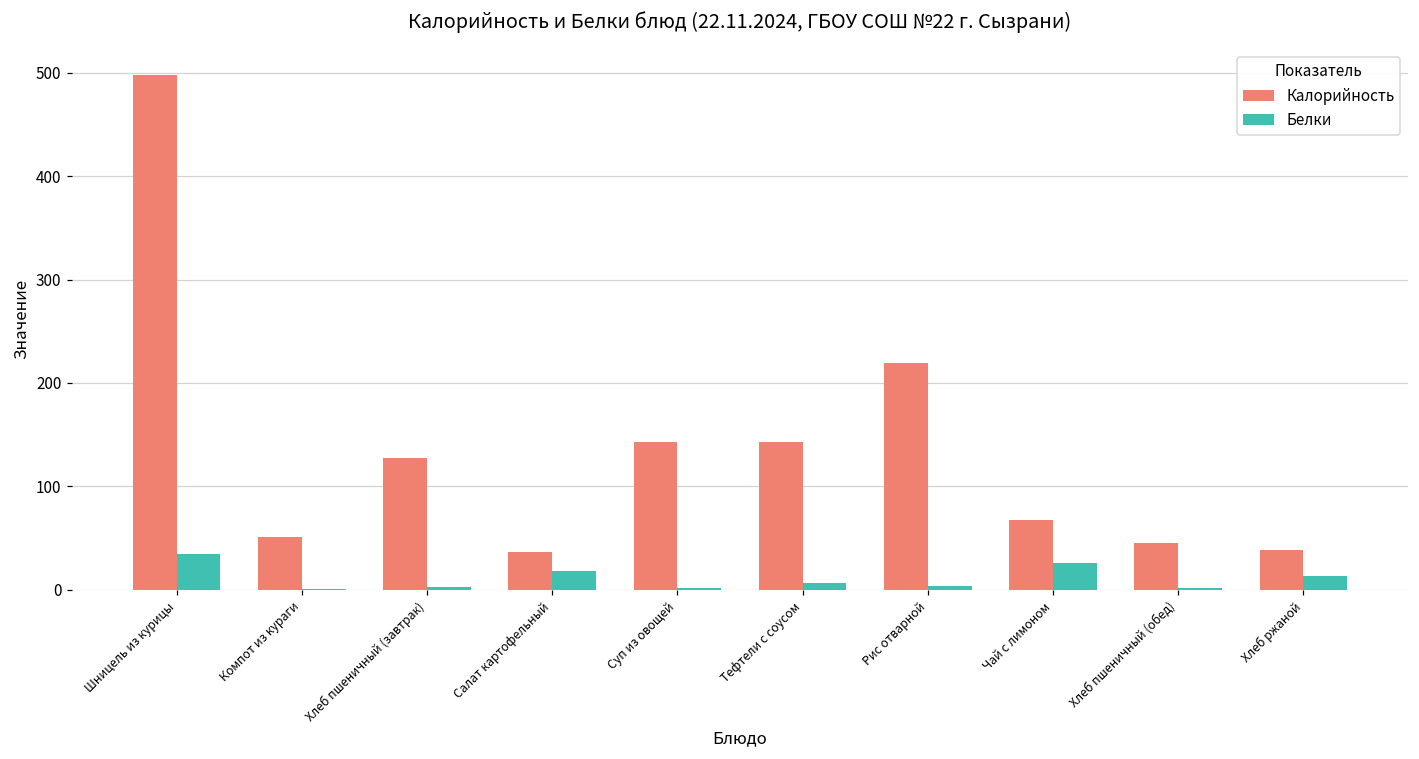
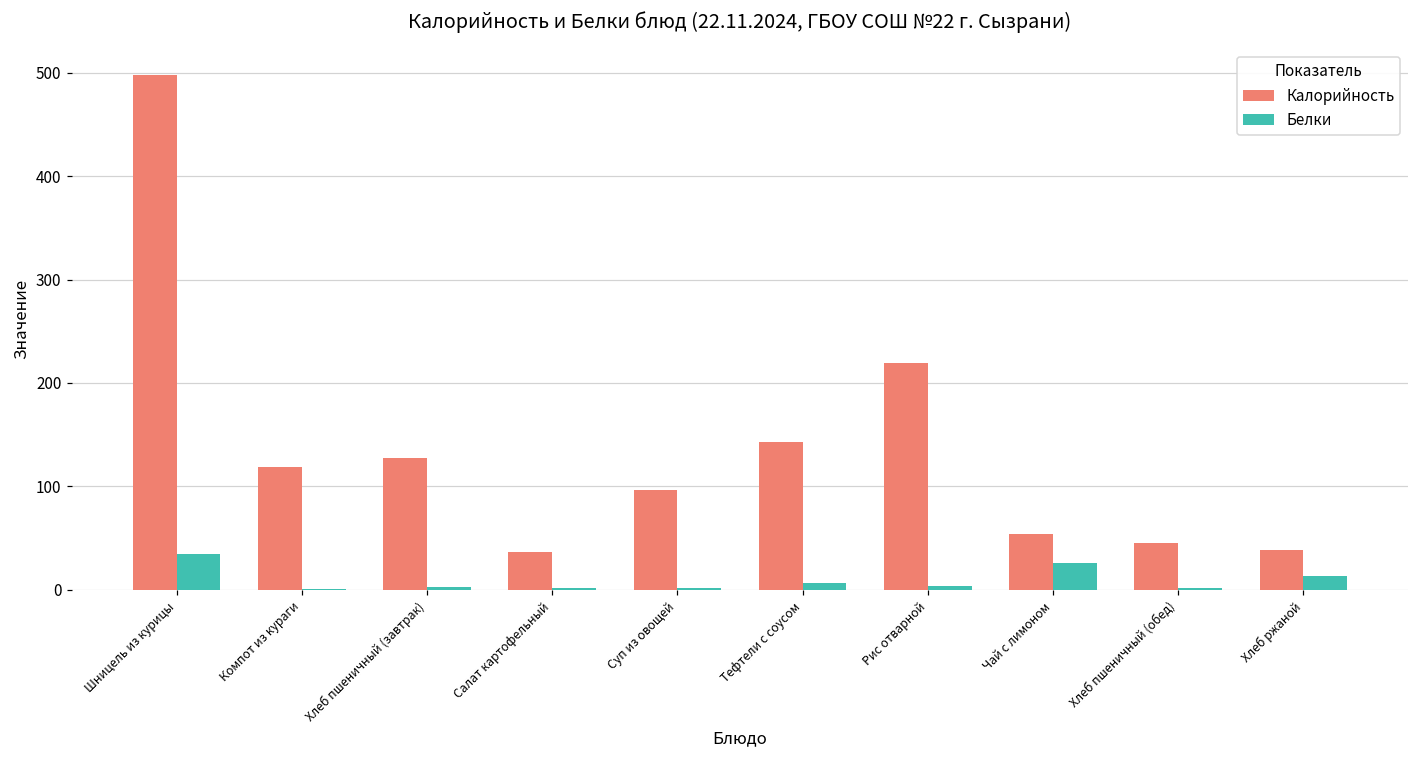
Калорийность, Компот из кураги: 50 -> 120
Белки, Салат картофельный: 20 -> 0
Калорийность, Суп из овощей: 140 -> 100
Калорийность, Чай с лимоном: 70 -> 50
